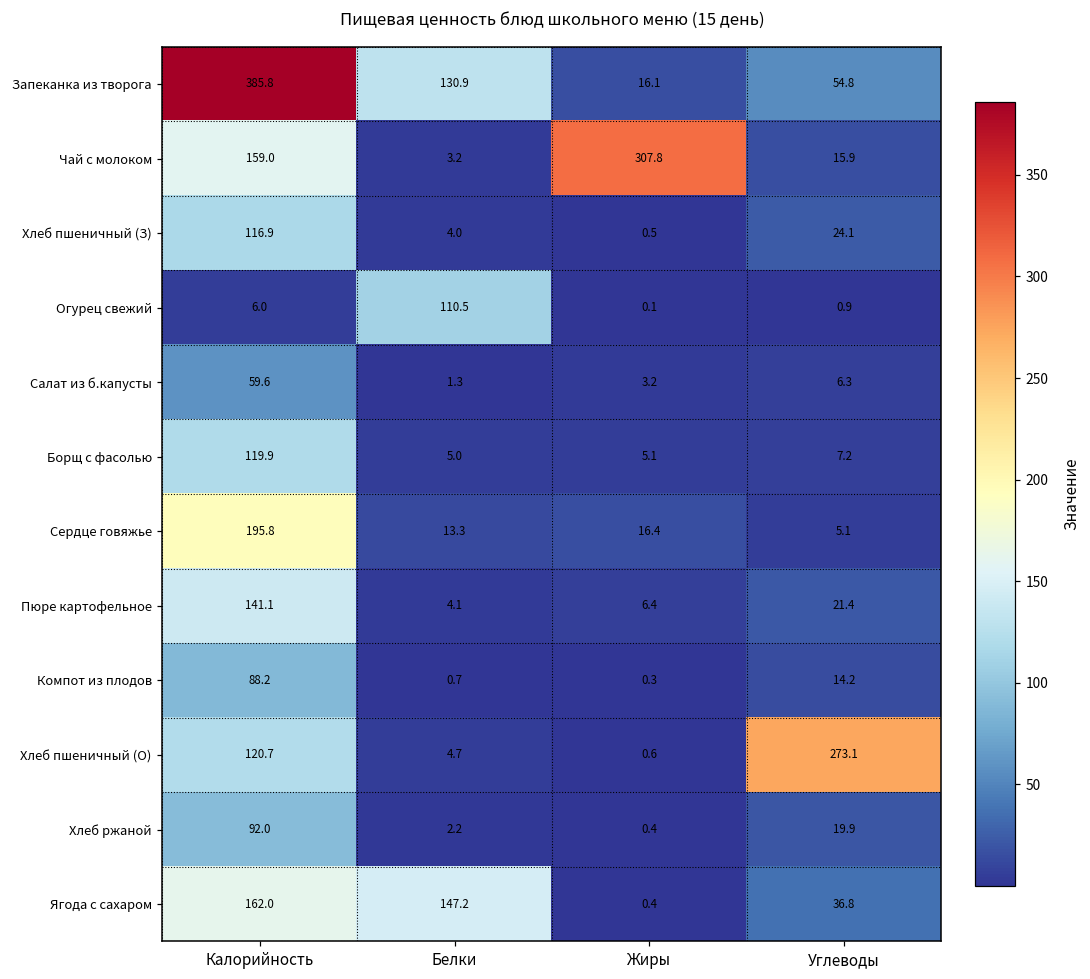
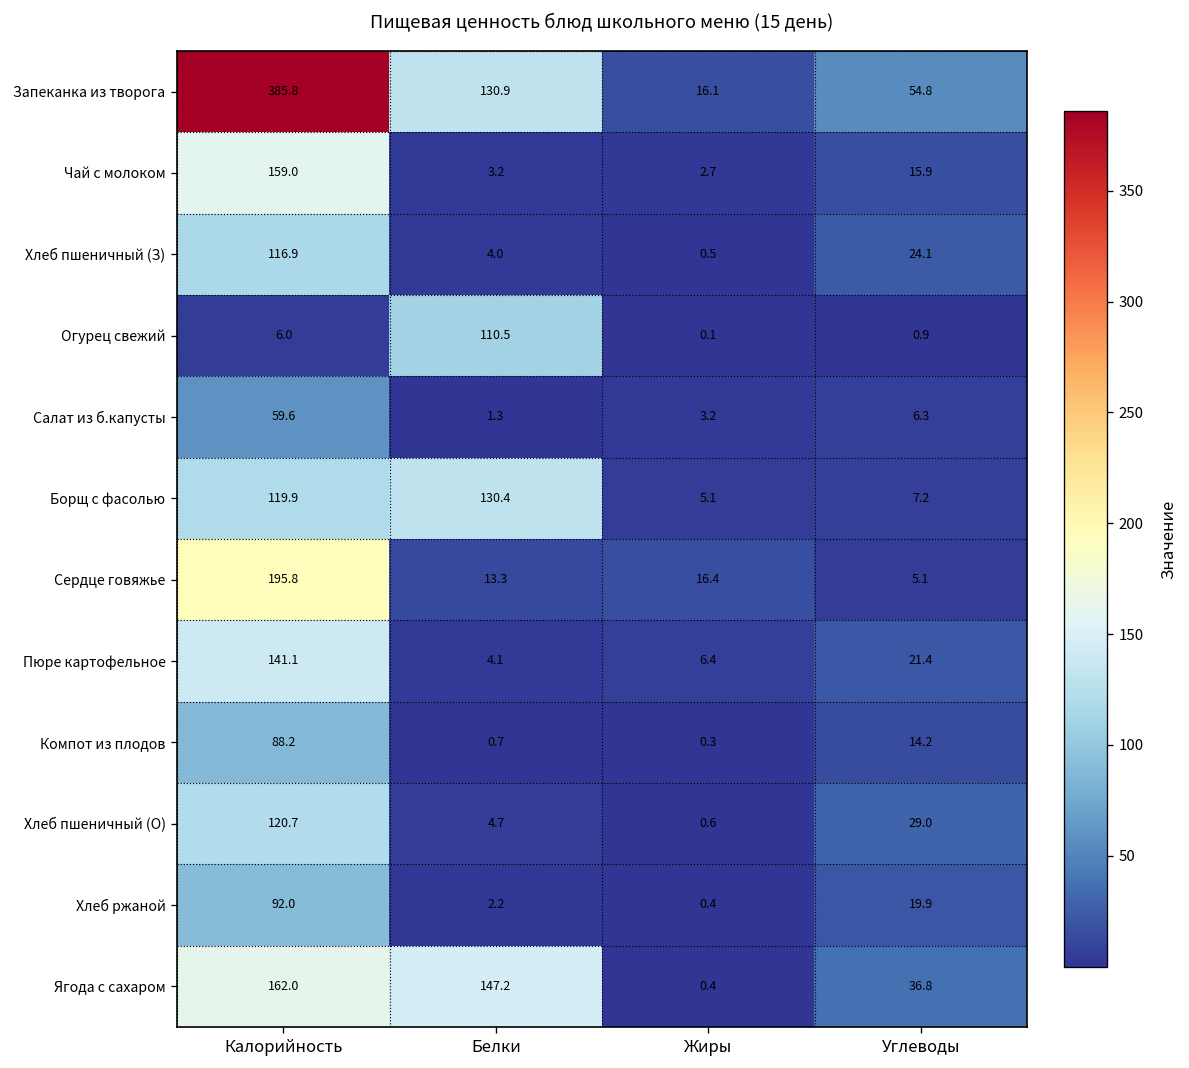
Чай с молоком, Жиры: 307.8 -> 2.7
Борщ с фасолью, Белки: 5.0 -> 130.4
Хлеб пшеничный (О), Углеводы: 273.1 -> 29.0
